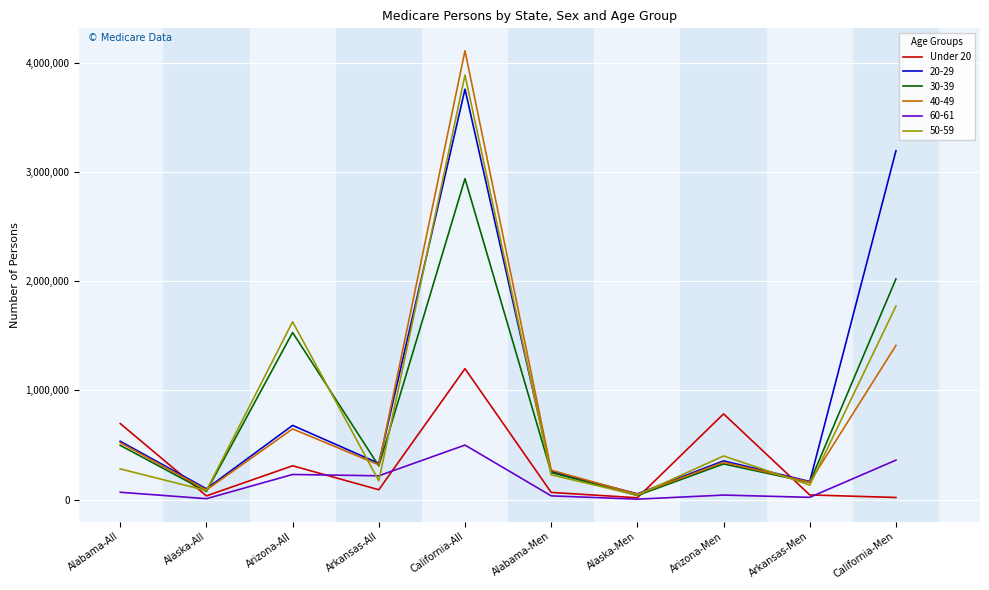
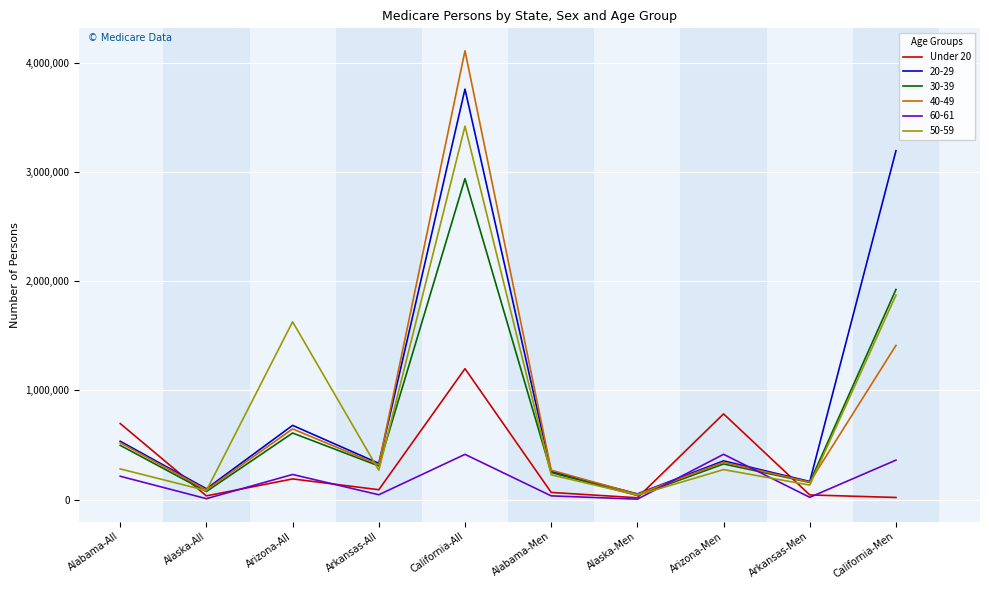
60-61, Alabama-All: 70,000 -> 210,000
Under 20, Arizona-All: 310,000 -> 190,000
30-39, Arizona-All: 1,530,000 -> 610,000
60-61, Arkansas-All: 220,000 -> 50,000
50-59, Arkansas-All: 170,000 -> 270,000
60-61, California-All: 500,000 -> 420,000
50-59, California-All: 3,890,000 -> 3,420,000
60-61, Arizona-Men: 40,000 -> 420,000
50-59, Arizona-Men: 400,000 -> 280,000
30-39, California-Men: 2,020,000 -> 1,920,000
50-59, California-Men: 1,770,000 -> 1,870,000
